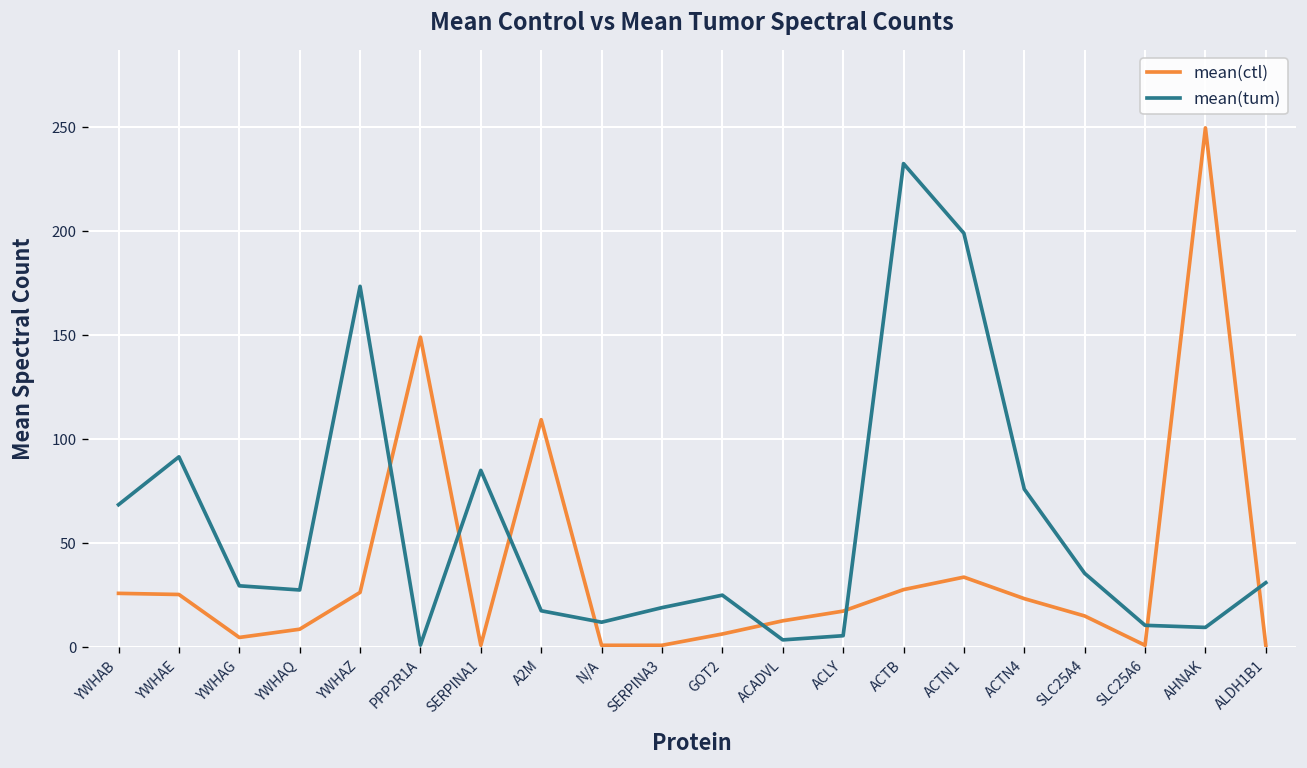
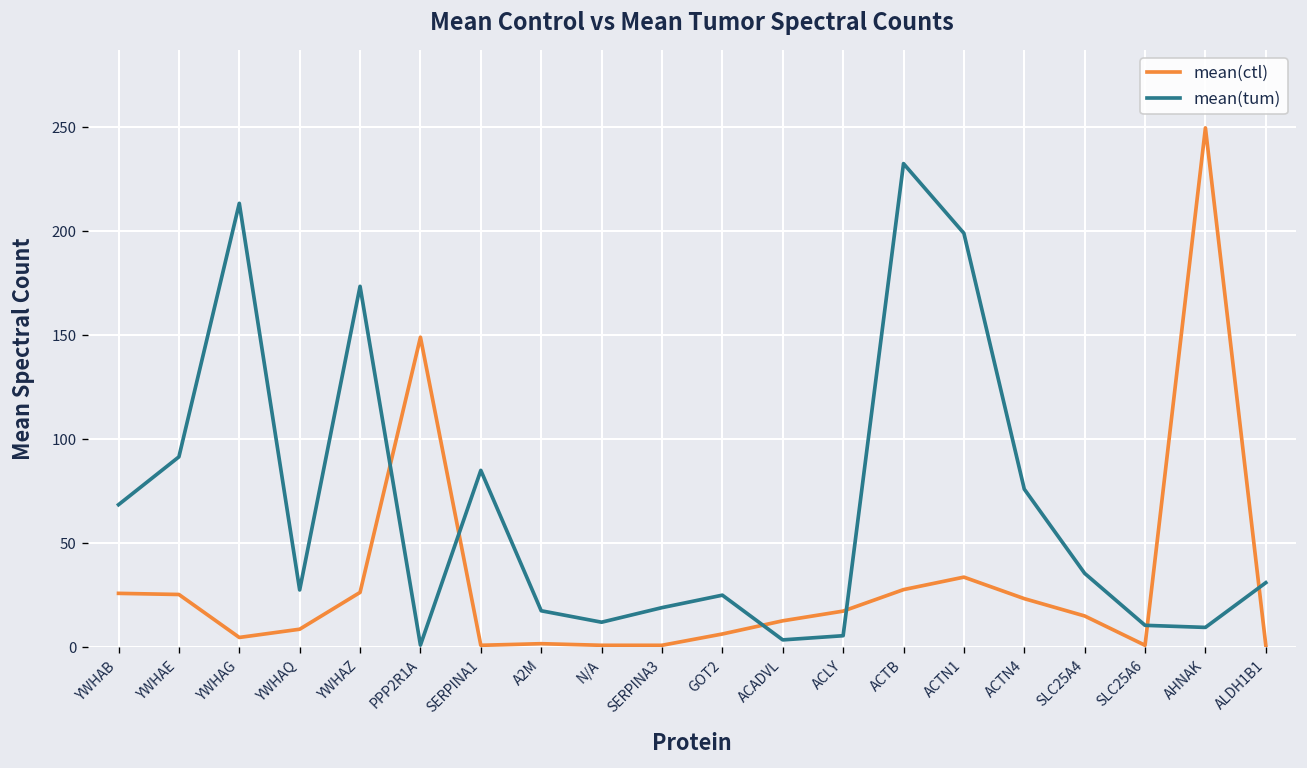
mean(tum), YWHAG: 30 -> 213
mean(ctl), A2M: 109 -> 2
